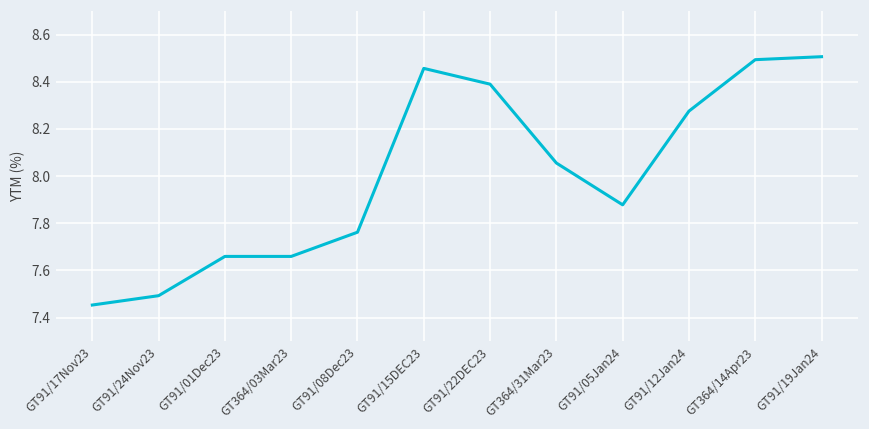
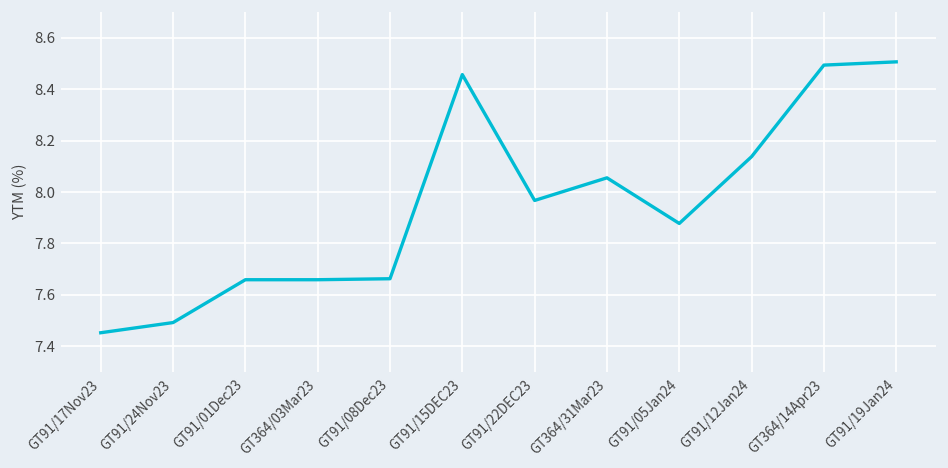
GT91/08Dec23: 7.76 -> 7.66
GT91/22DEC23: 8.39 -> 7.97
GT91/12Jan24: 8.28 -> 8.14
